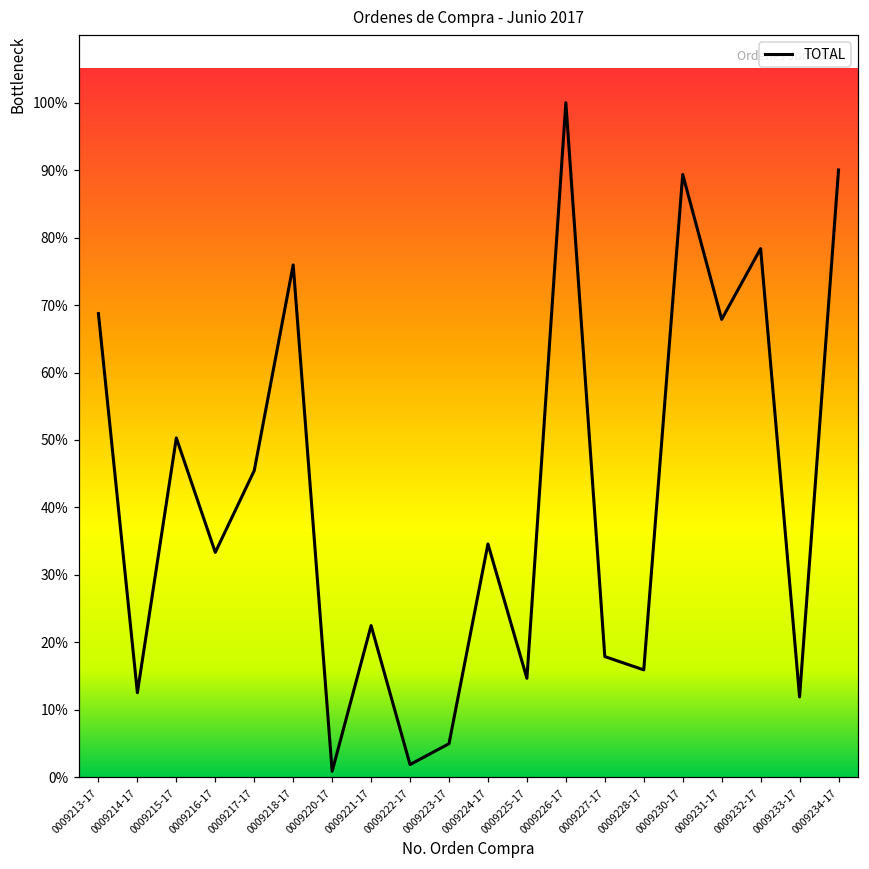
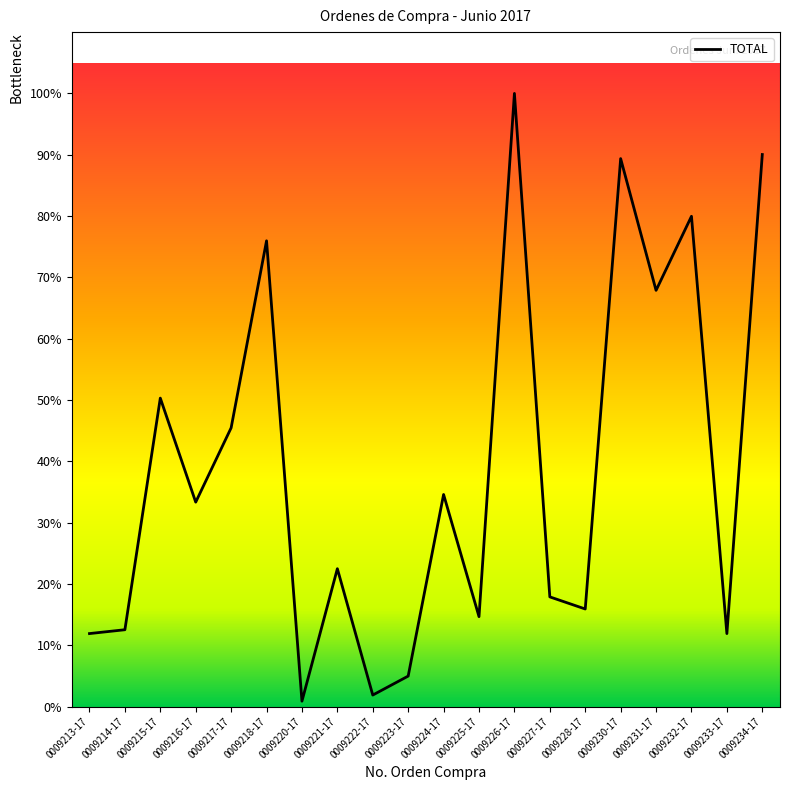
0009213-17: 69% -> 12%
0009232-17: 78% -> 80%
